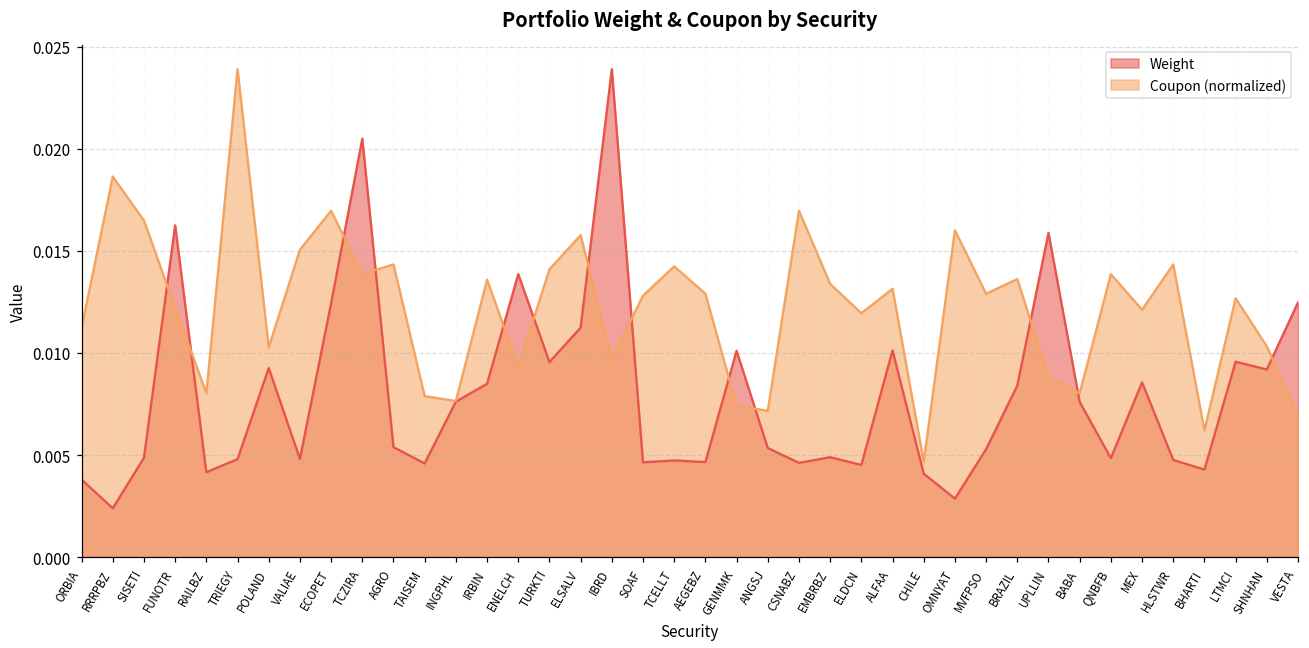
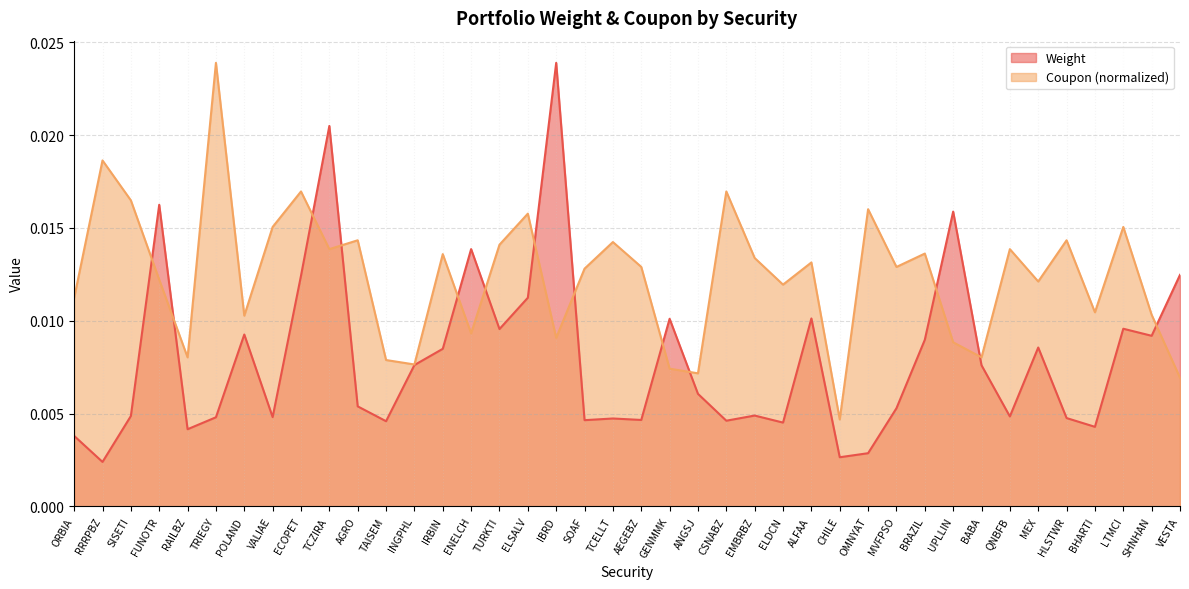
Coupon (normalized), IBRD: 0.0097 -> 0.0091
Weight, ANGSJ: 0.0053 -> 0.0061
Weight, CHILE: 0.0041 -> 0.0026
Weight, BRAZIL: 0.0084 -> 0.0090
Coupon (normalized), BHARTI: 0.0062 -> 0.0105
Coupon (normalized), LTMCI: 0.0127 -> 0.0151
